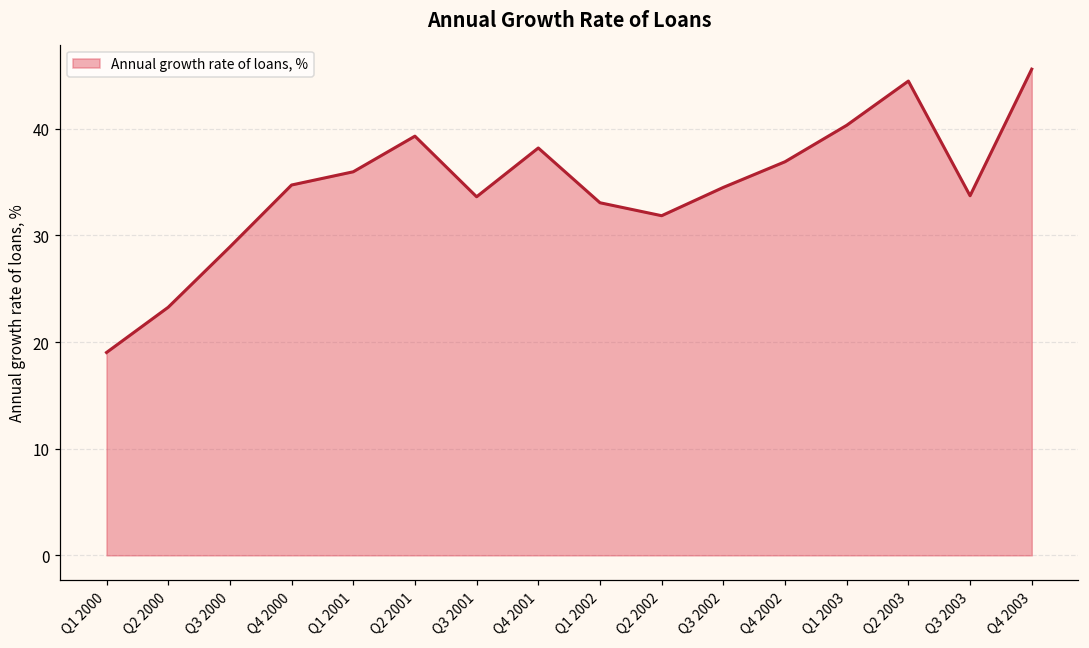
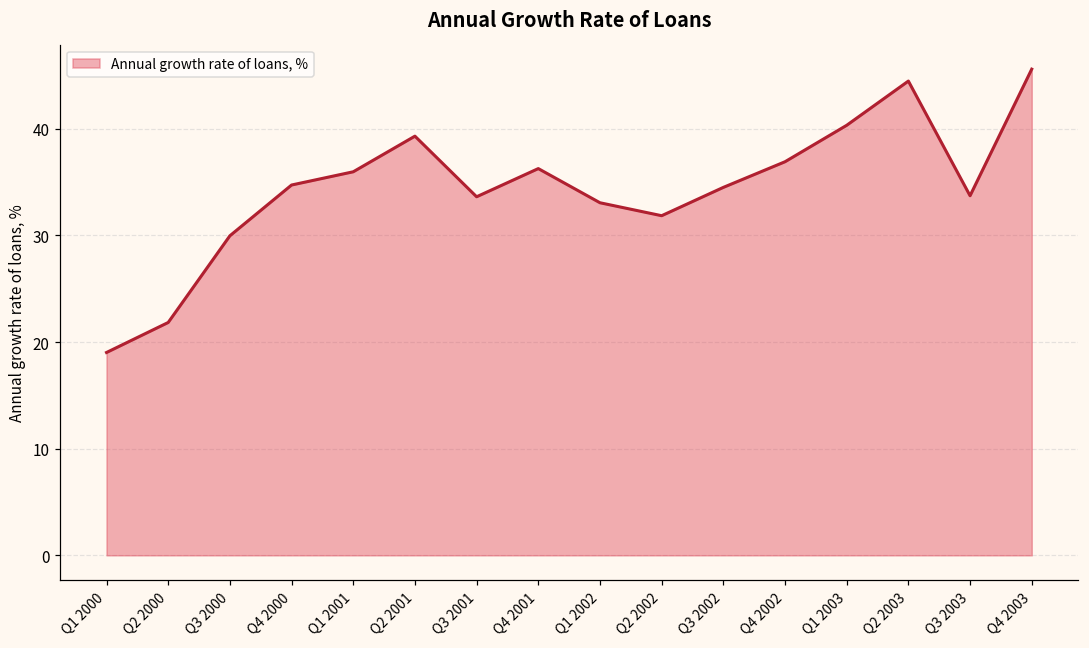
Q2 2000: 23 -> 22
Q3 2000: 29 -> 30
Q4 2001: 38 -> 36
